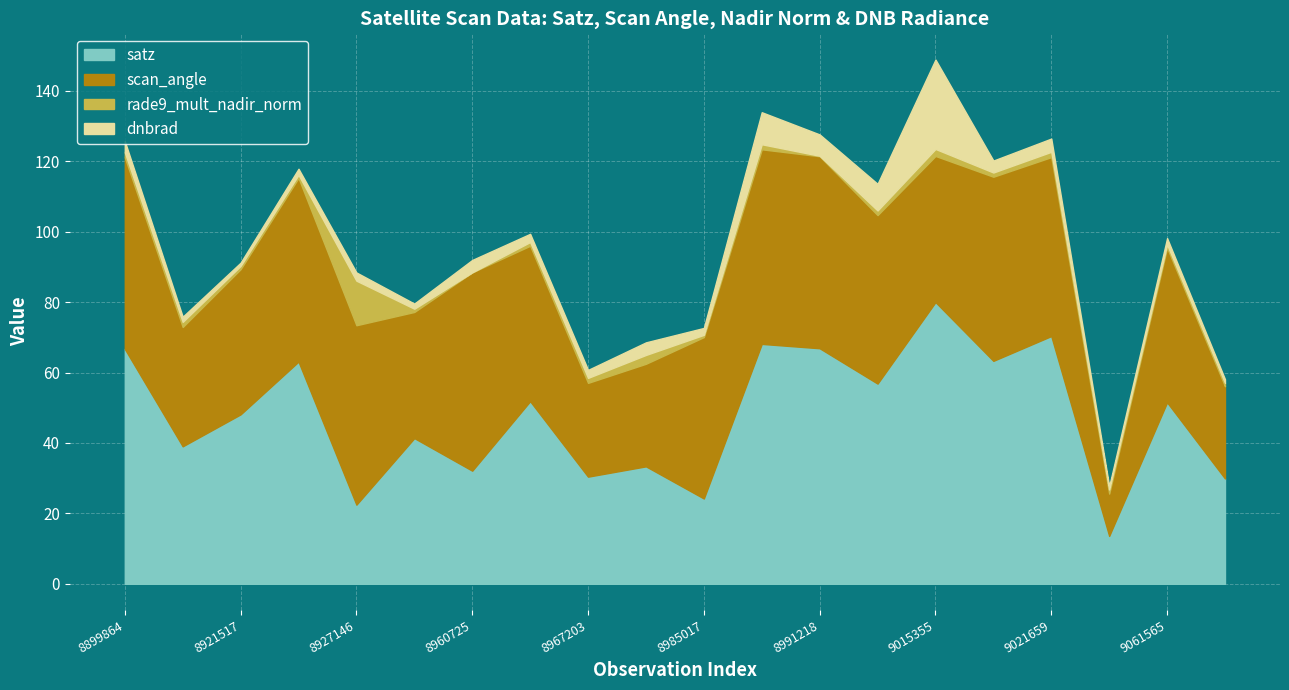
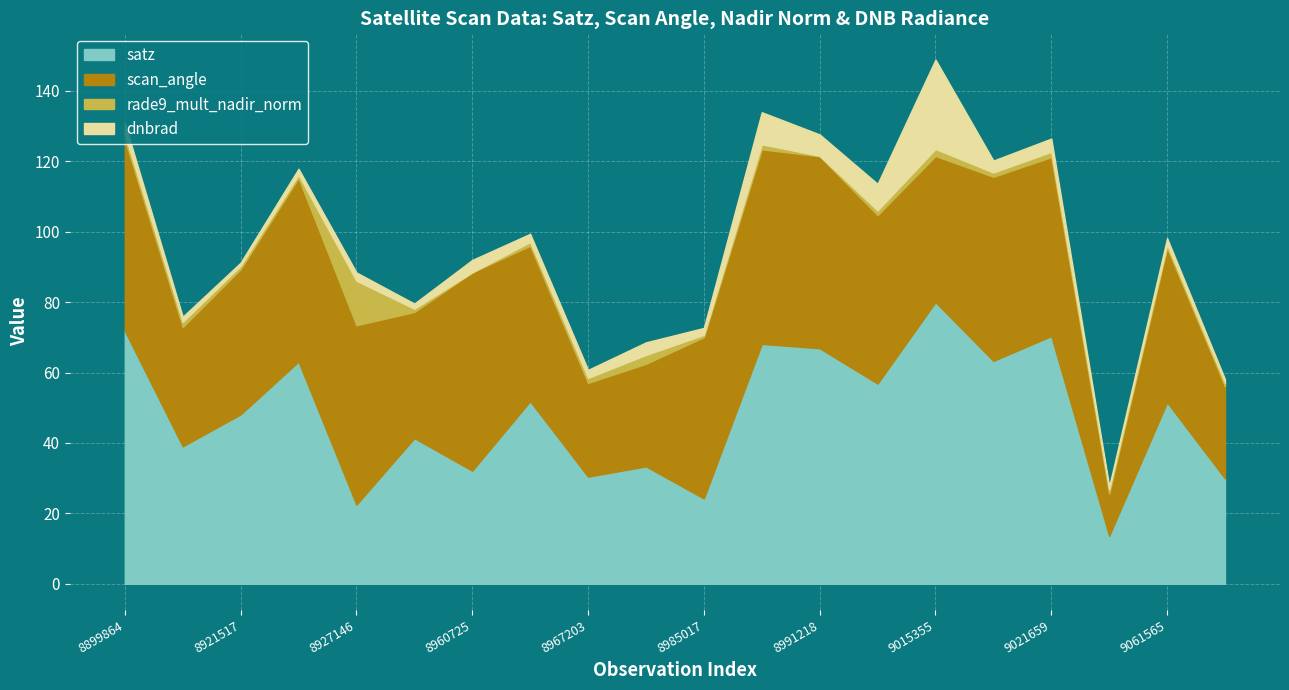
satz, 8899864: 67 -> 72
